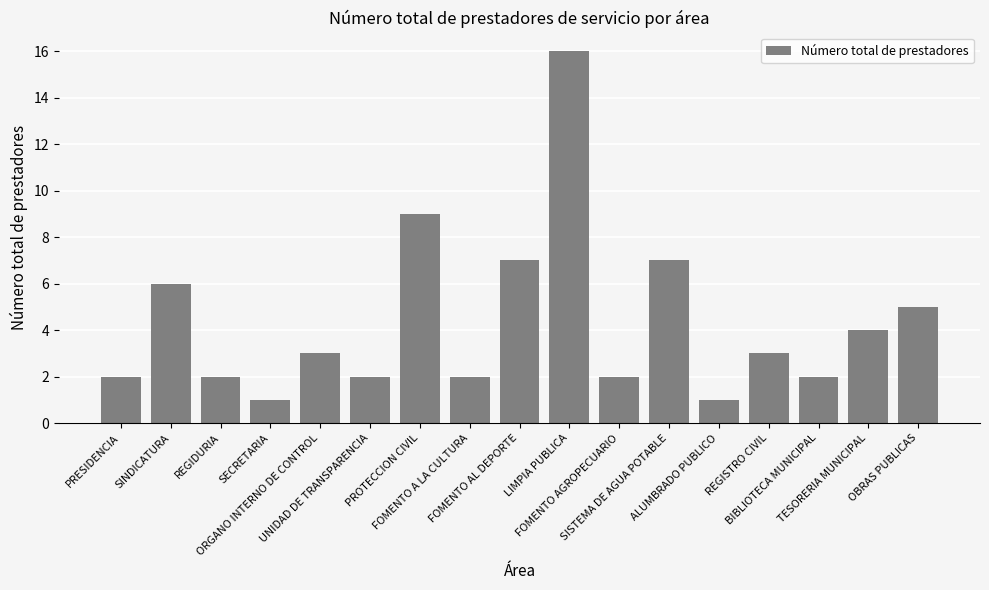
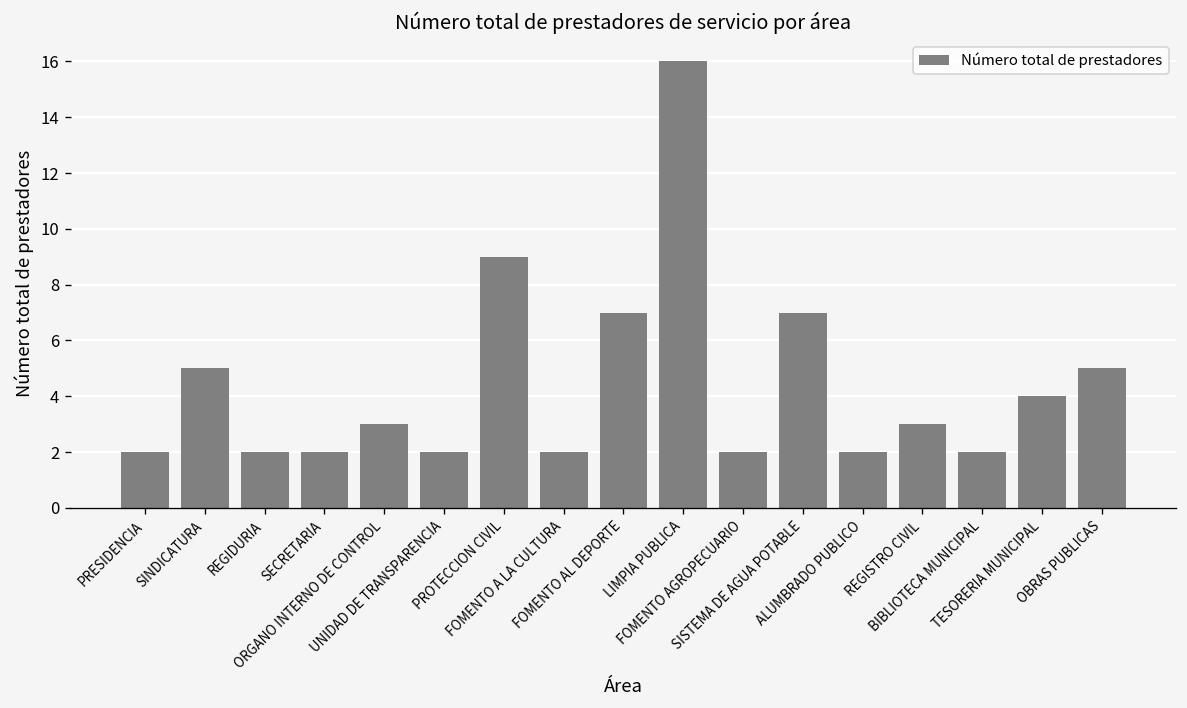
SINDICATURA: 6 -> 5
SECRETARIA: 1 -> 2
ALUMBRADO PUBLICO: 1 -> 2
